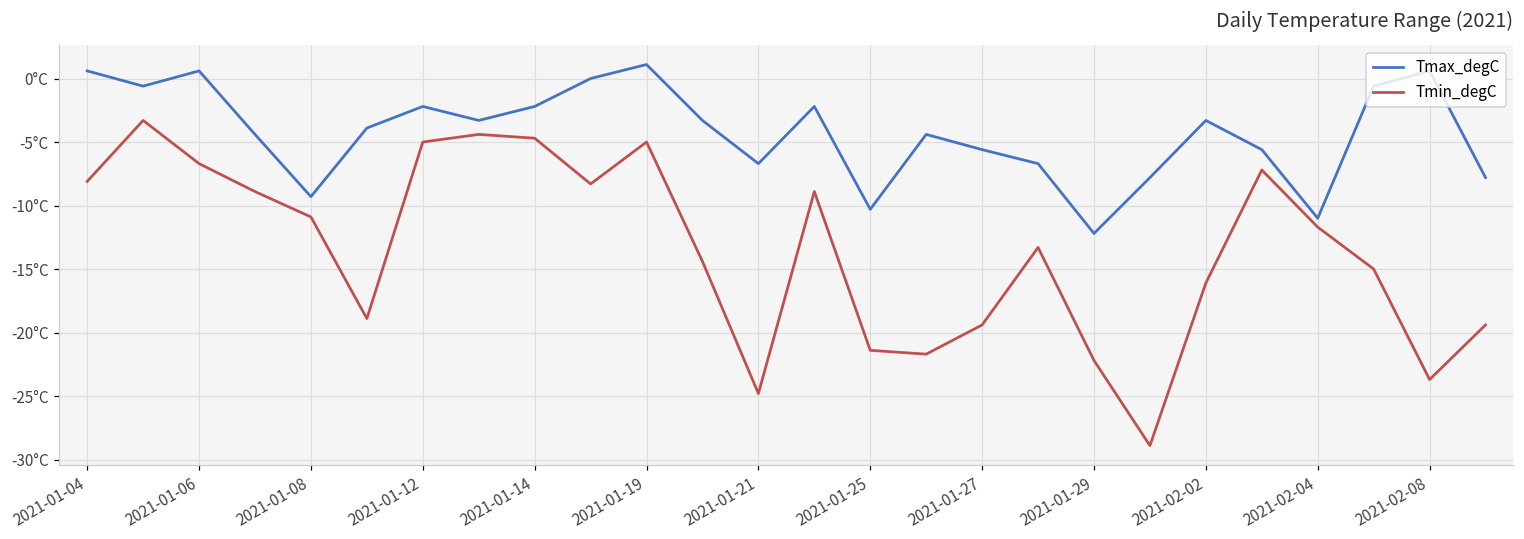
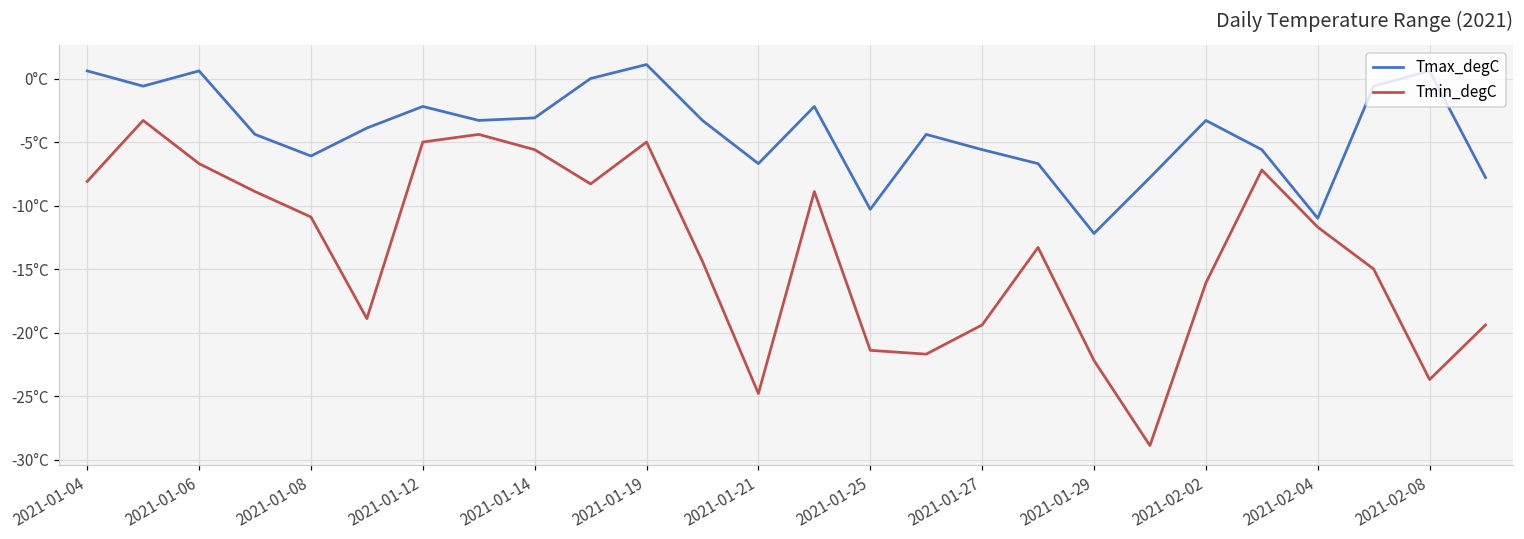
Tmax_degC, 2021-01-08: -9.3°C -> -6.1°C
Tmax_degC, 2021-01-14: -2.2°C -> -3.1°C
Tmin_degC, 2021-01-14: -4.7°C -> -5.6°C
